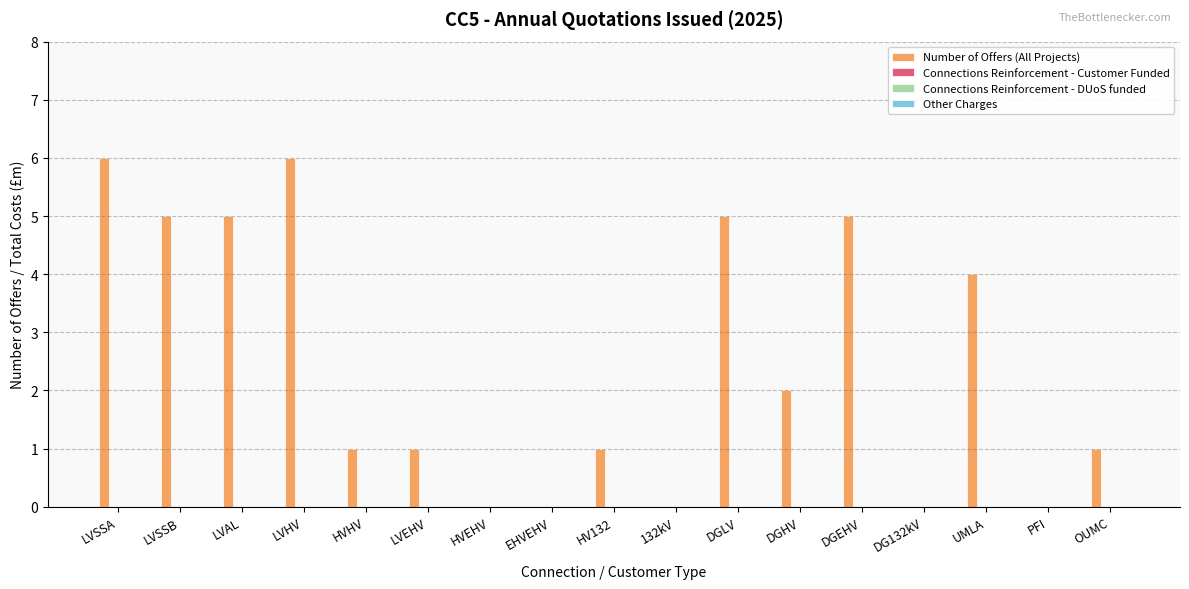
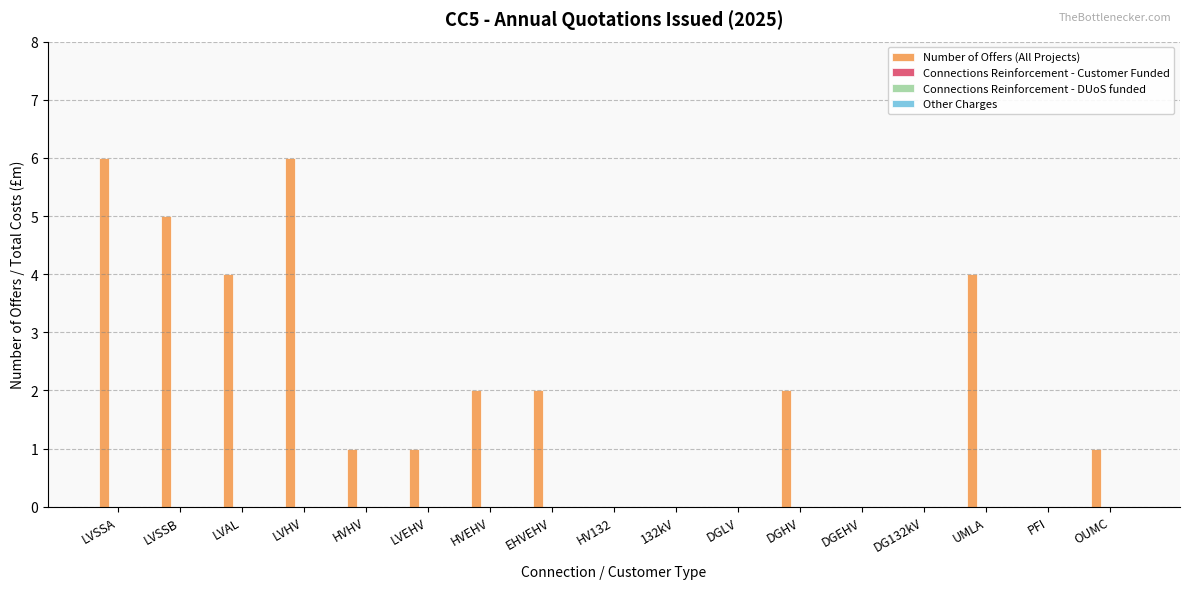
Number of Offers (All Projects), LVAL: 5 -> 4
Number of Offers (All Projects), HVEHV: 0 -> 2
Number of Offers (All Projects), EHVEHV: 0 -> 2
Number of Offers (All Projects), HV132: 1 -> 0
Number of Offers (All Projects), DGLV: 5 -> 0
Number of Offers (All Projects), DGEHV: 5 -> 0
